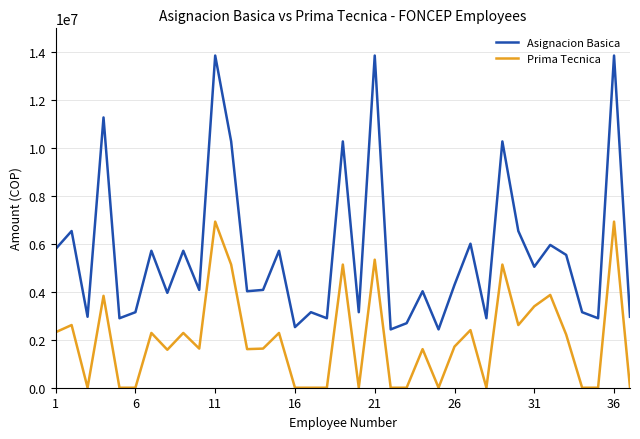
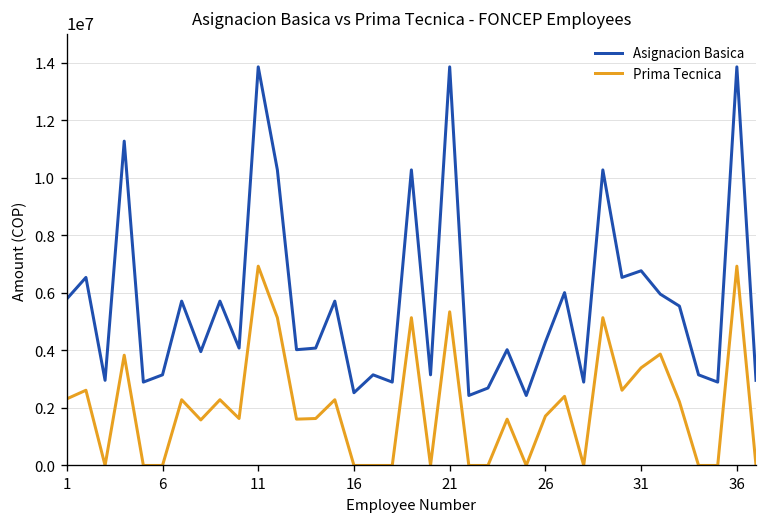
Asignacion Basica, 31: 5000000 -> 6800000
